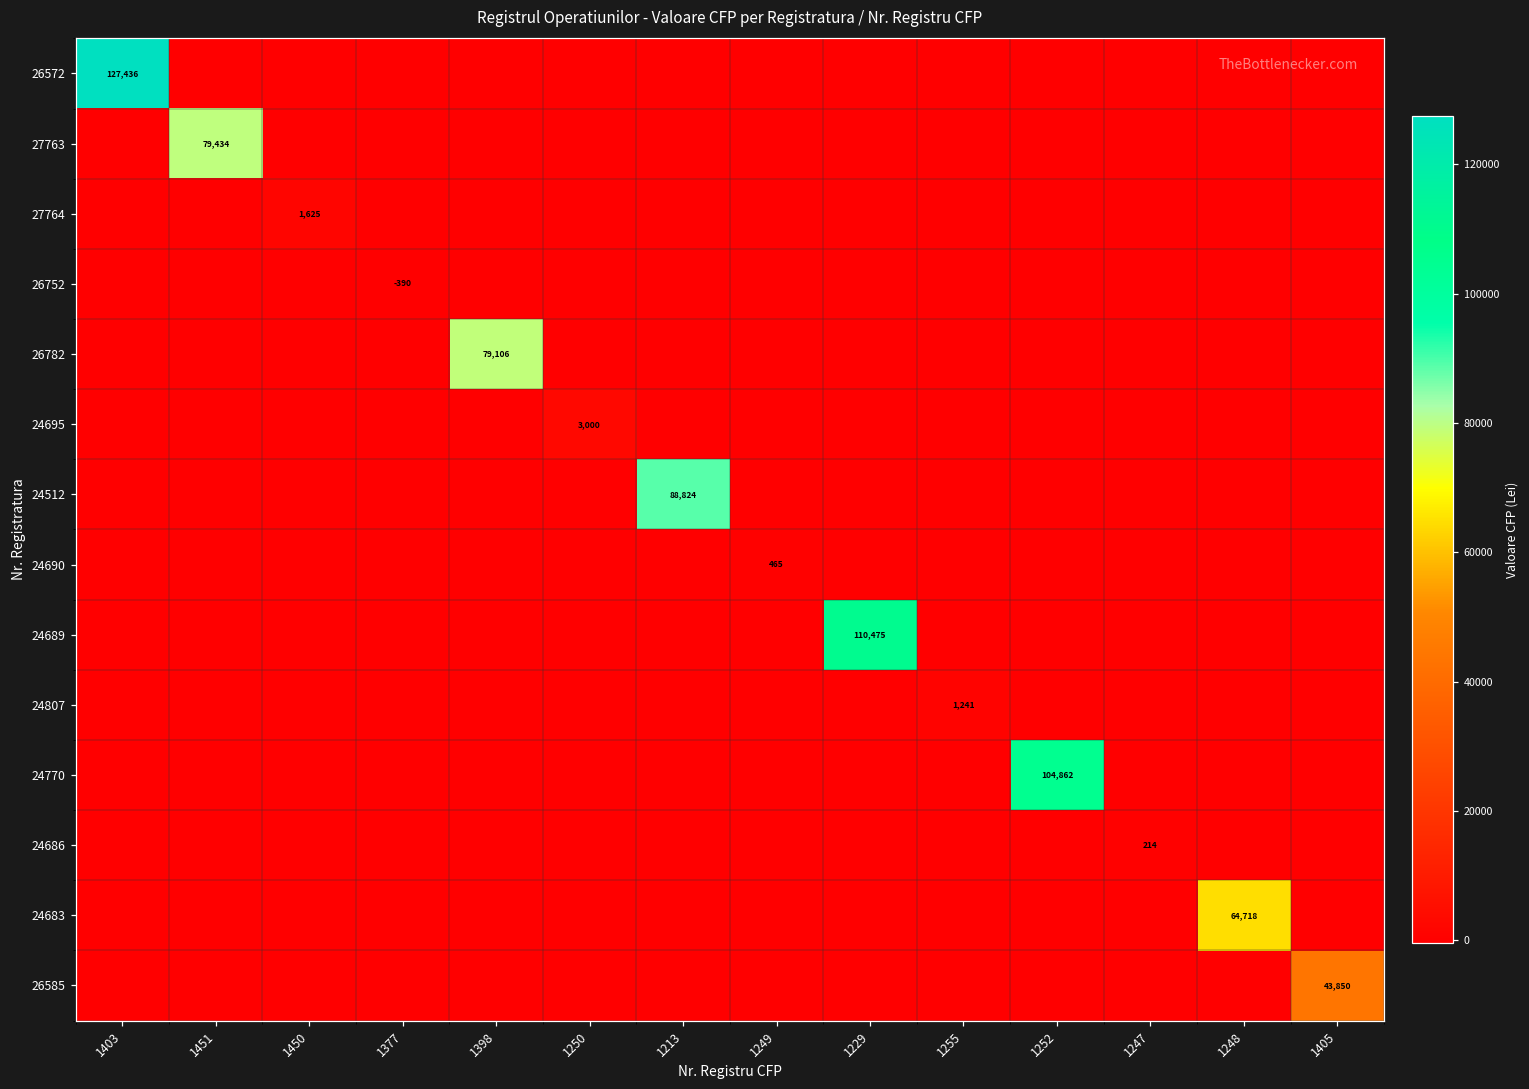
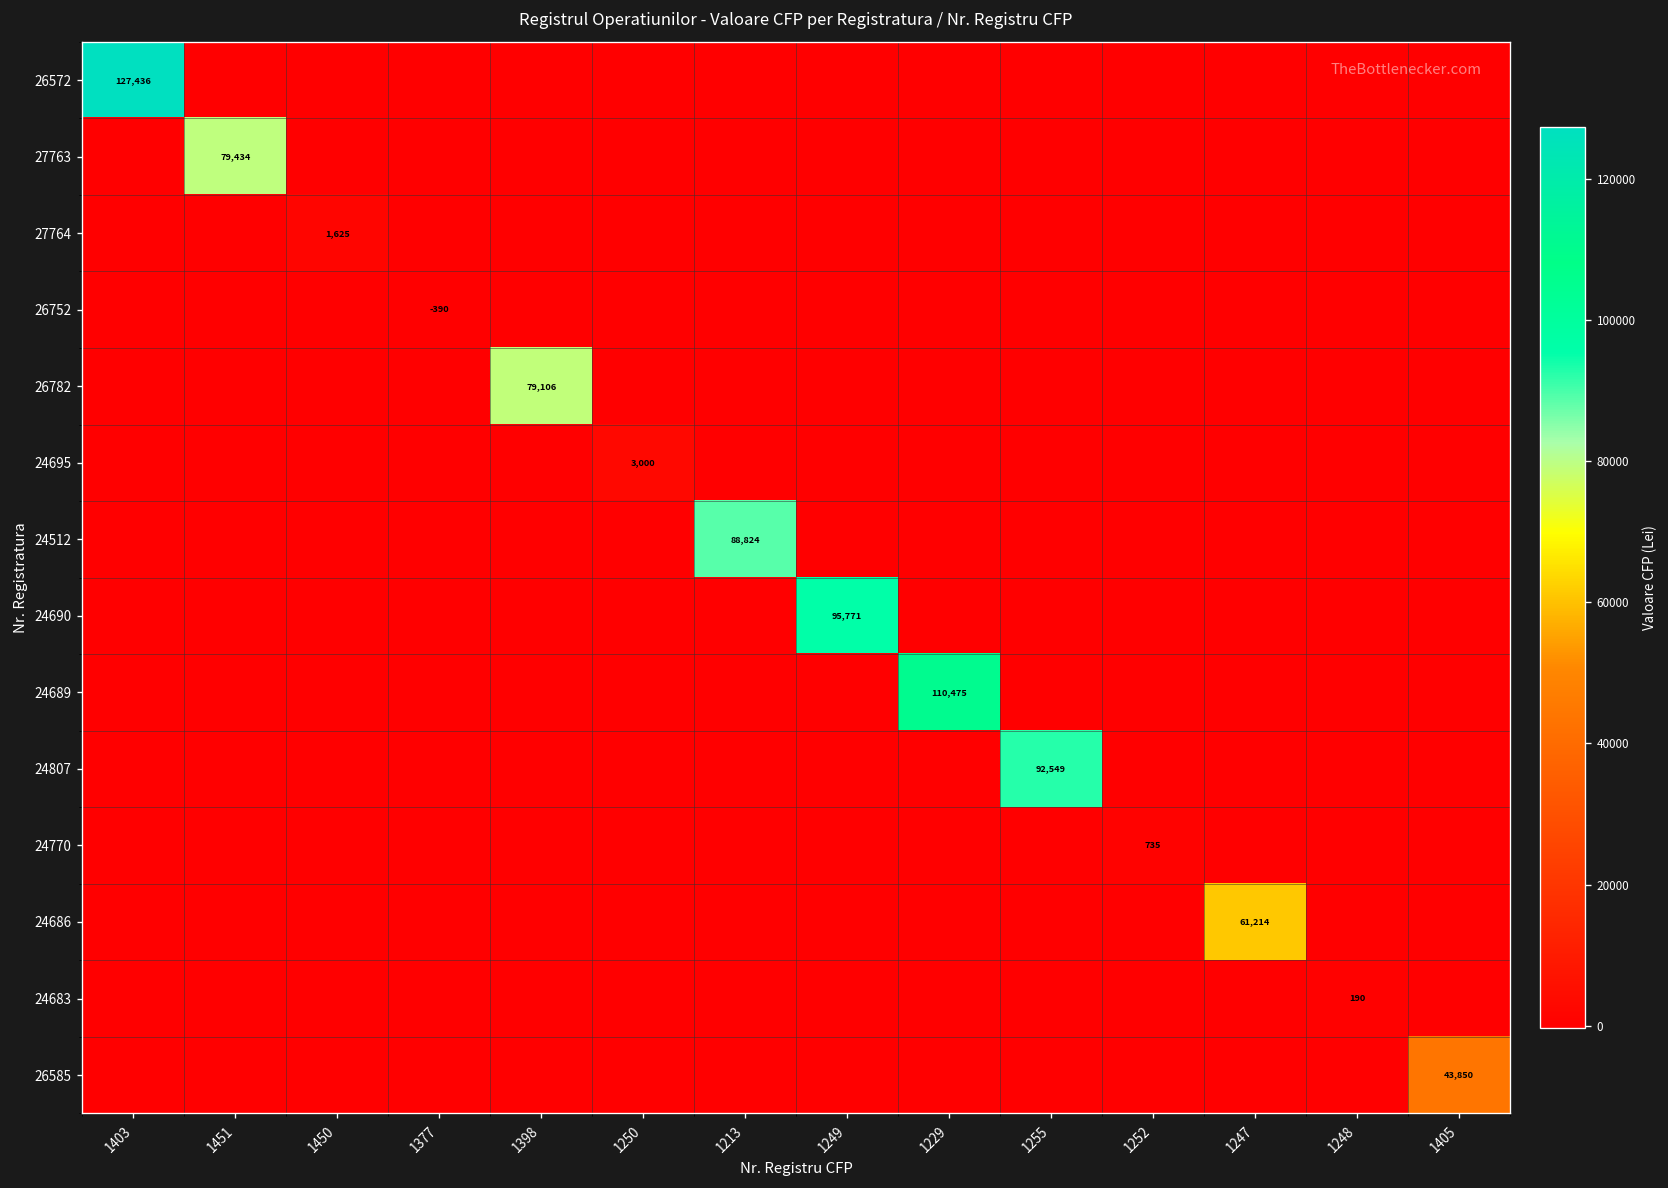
24690, 1249: 465 -> 95,771
24807, 1255: 1,241 -> 92,549
24770, 1252: 104,862 -> 735
24686, 1247: 214 -> 61,214
24683, 1248: 64,718 -> 190
